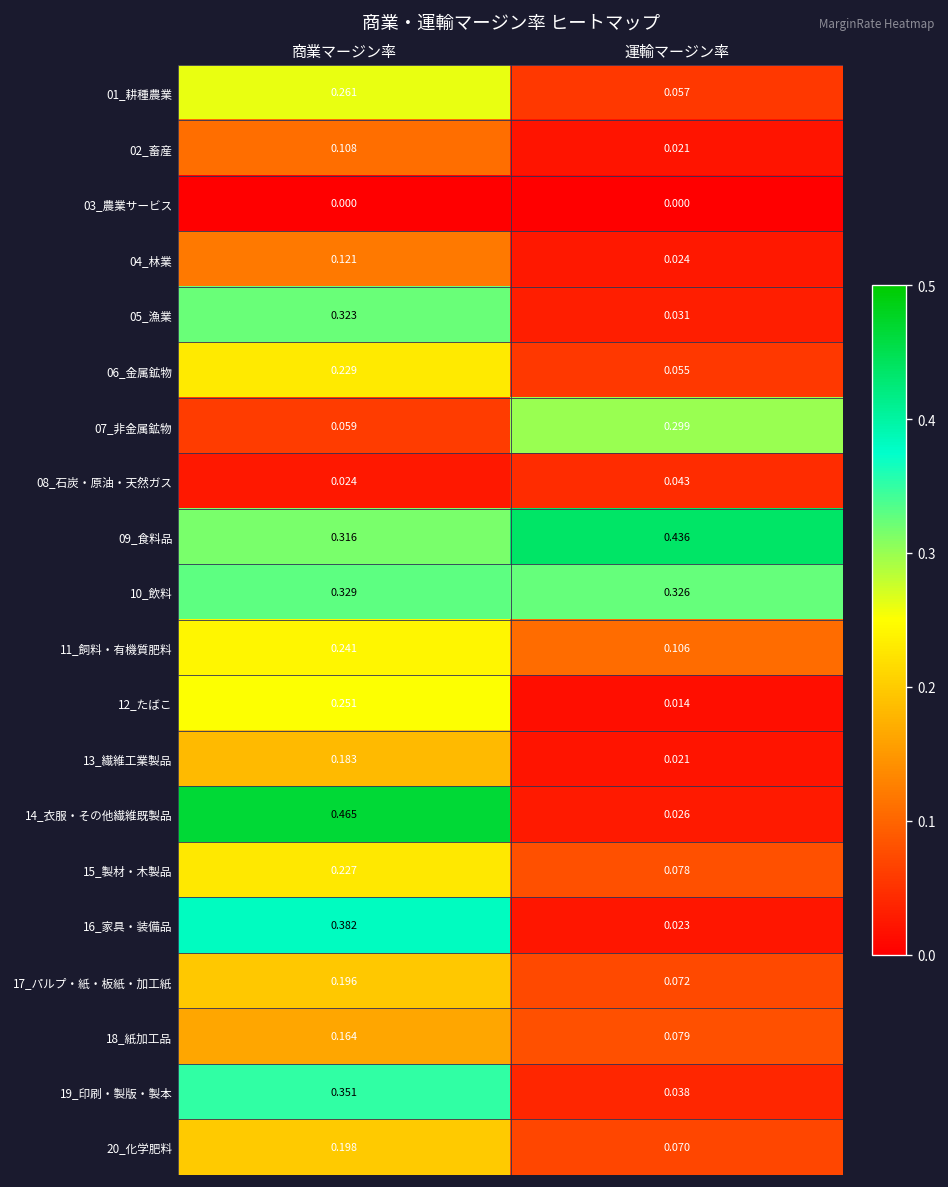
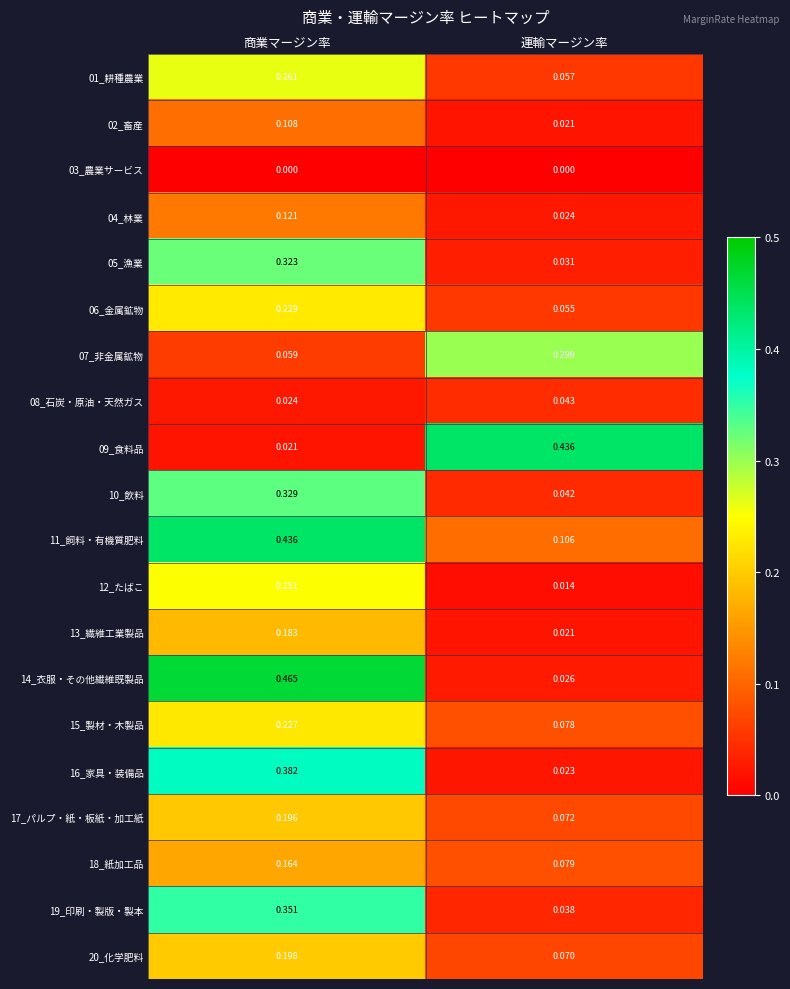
09_食料品, 商業マージン率: 0.316 -> 0.021
10_飲料, 運輸マージン率: 0.326 -> 0.042
11_飼料・有機質肥料, 商業マージン率: 0.241 -> 0.436
